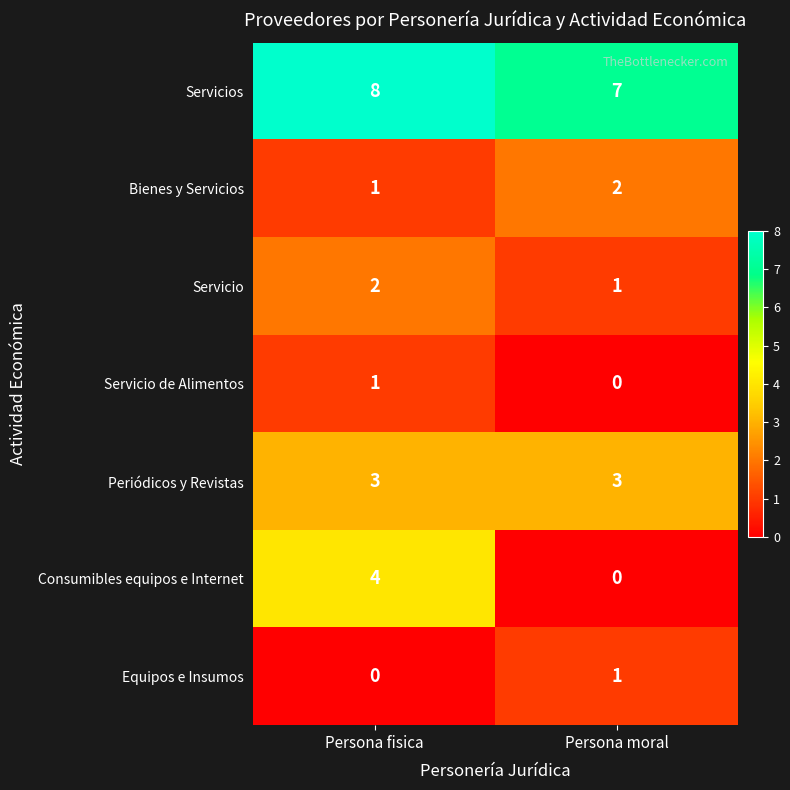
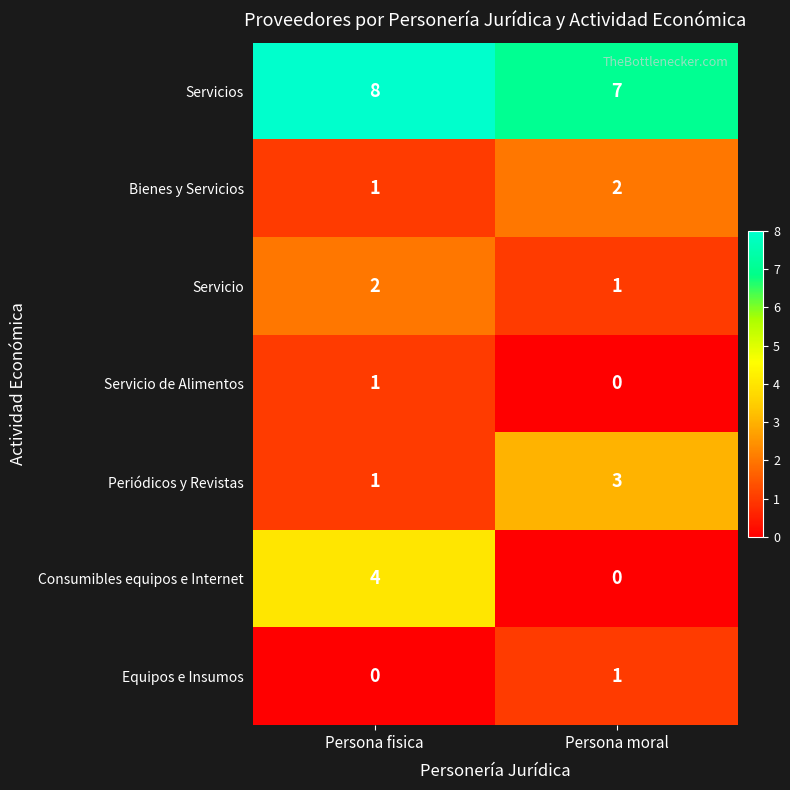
Periódicos y Revistas, Persona fisica: 3 -> 1
